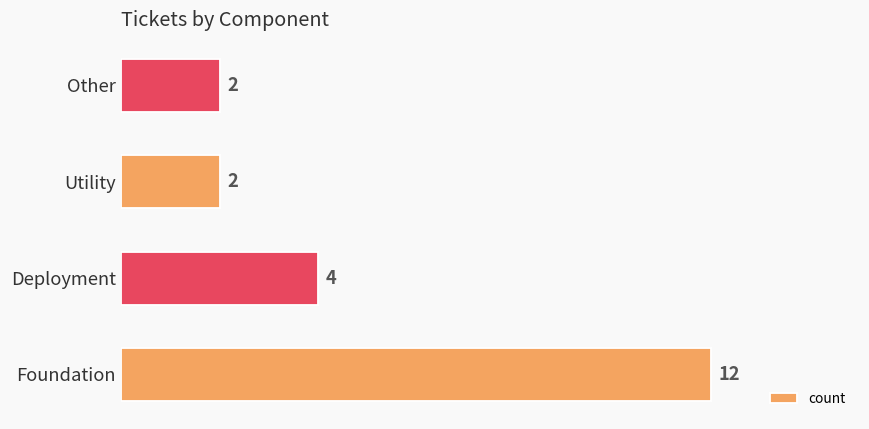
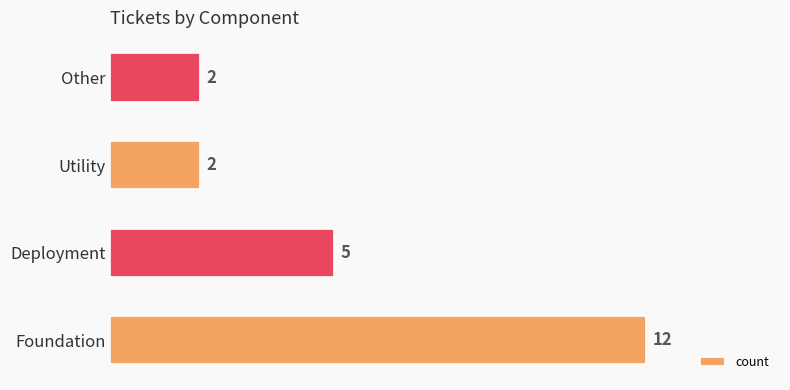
Deployment: 4 -> 5
